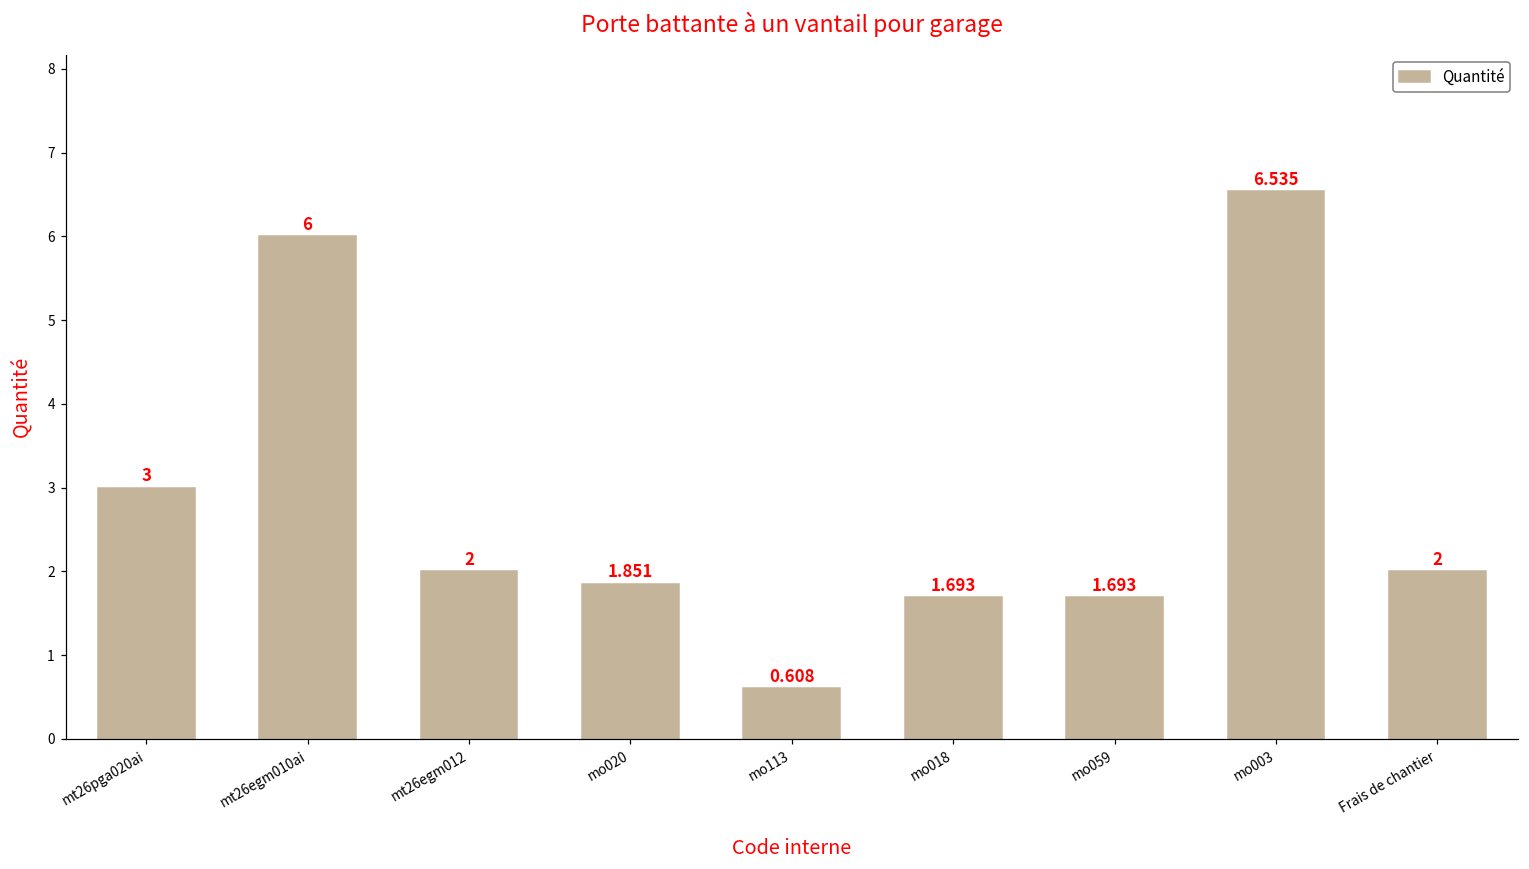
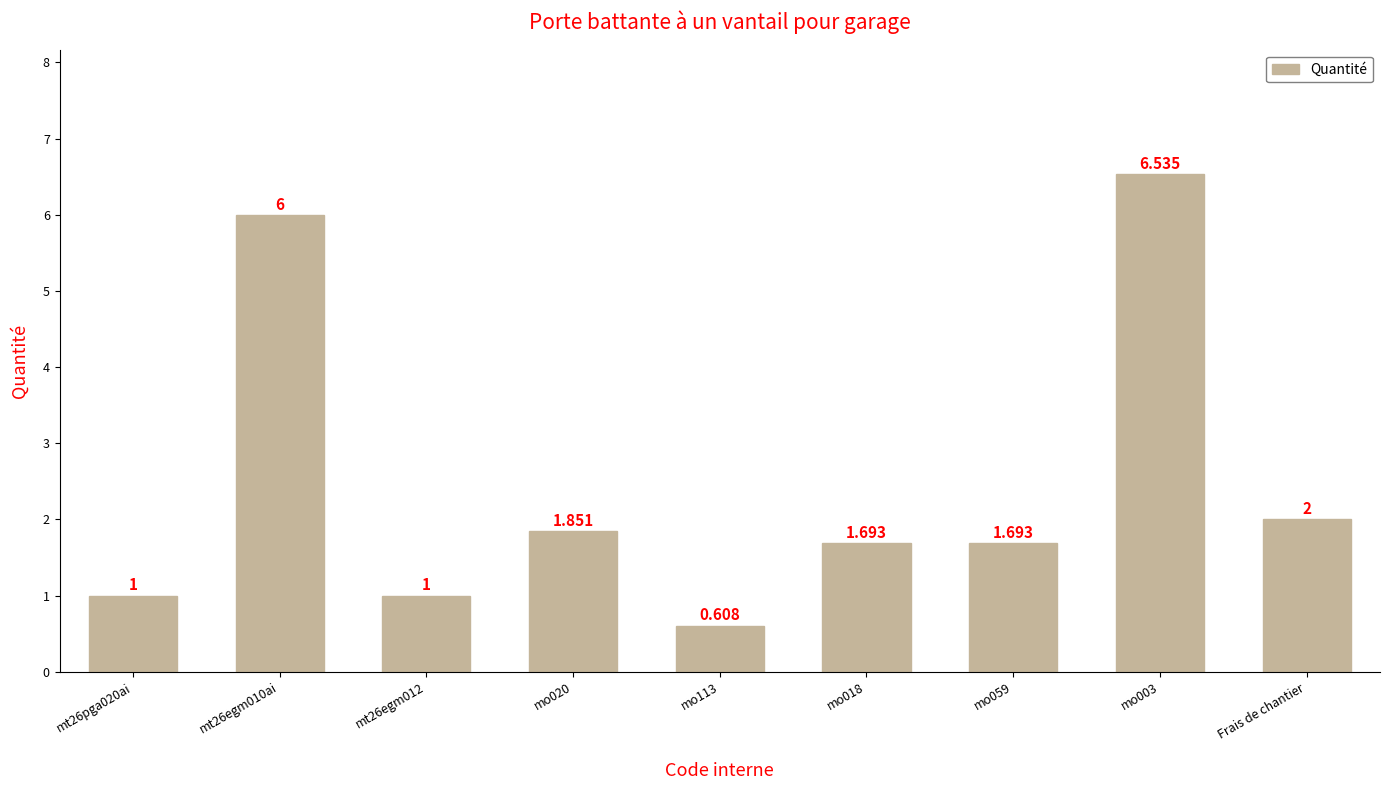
mt26pga020ai: 3 -> 1
mt26egm012: 2 -> 1
